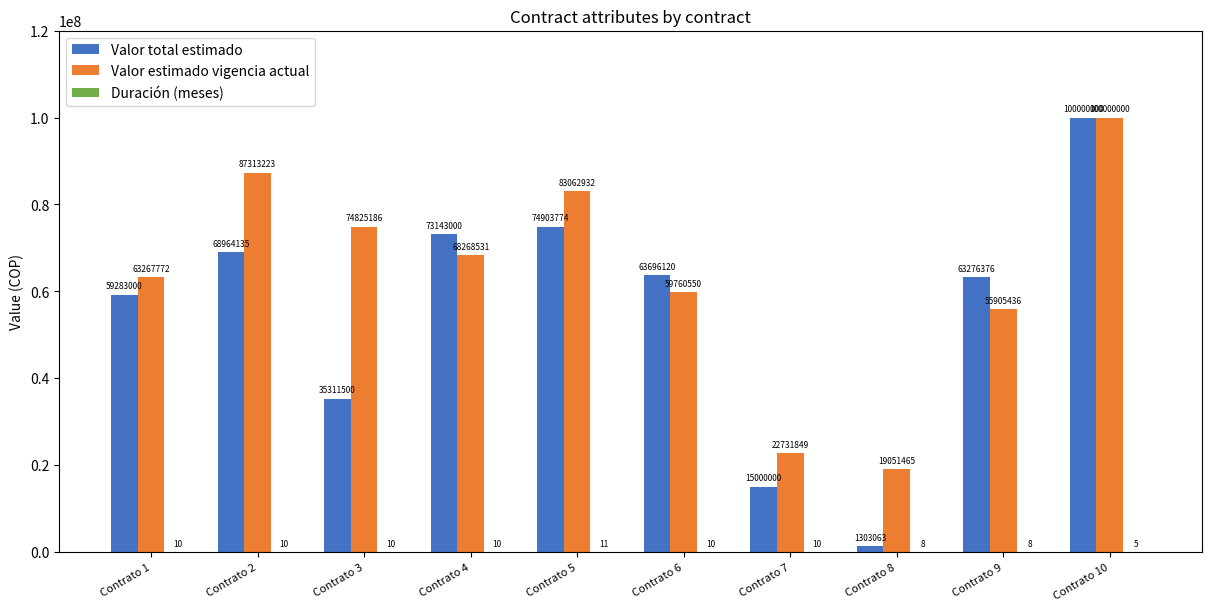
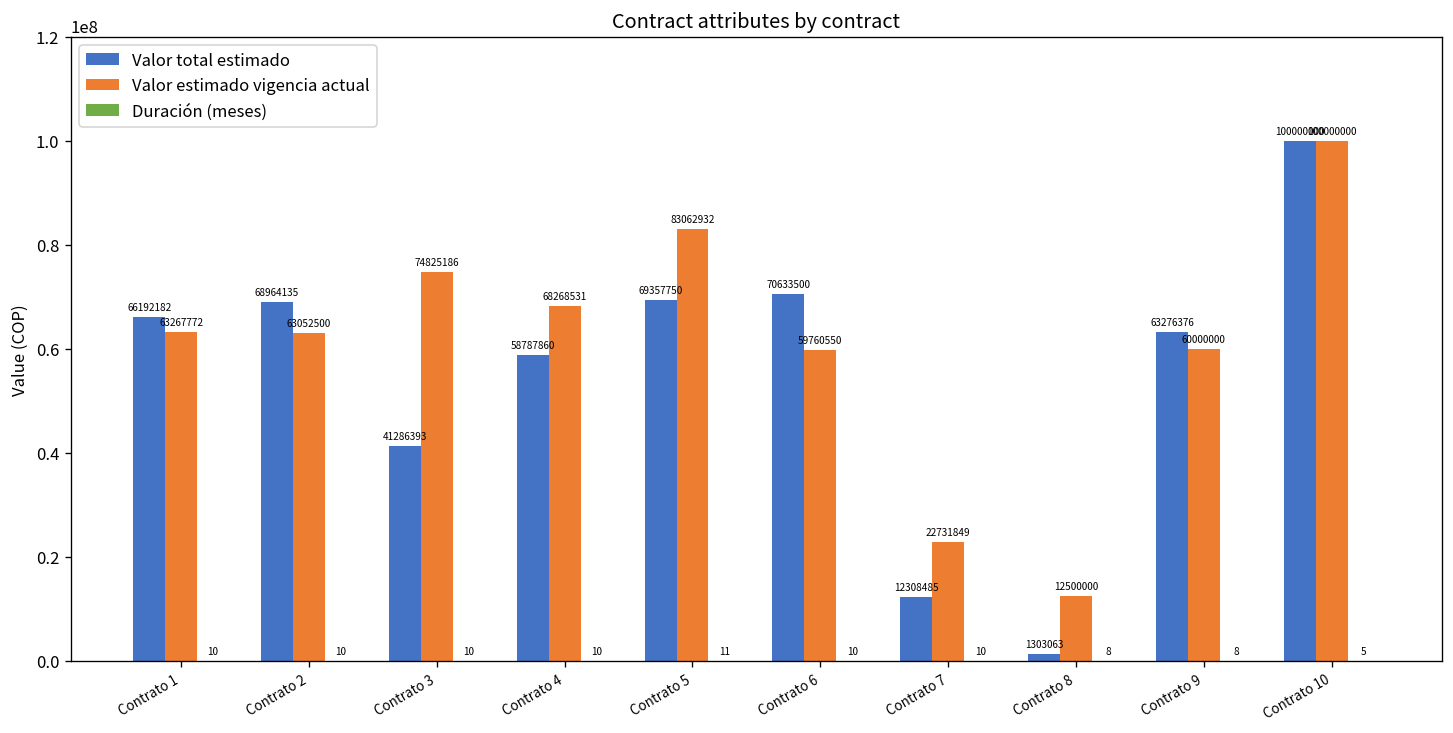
Valor total estimado, Contrato 1: 59283000 -> 66192182
Valor estimado vigencia actual, Contrato 2: 87313223 -> 63052500
Valor total estimado, Contrato 3: 35311500 -> 41286393
Valor total estimado, Contrato 4: 73143000 -> 58787860
Valor total estimado, Contrato 5: 74903774 -> 69357750
Valor total estimado, Contrato 6: 63696120 -> 70633500
Valor total estimado, Contrato 7: 15000000 -> 12308485
Valor estimado vigencia actual, Contrato 8: 19051465 -> 12500000
Valor estimado vigencia actual, Contrato 9: 55905436 -> 60000000
